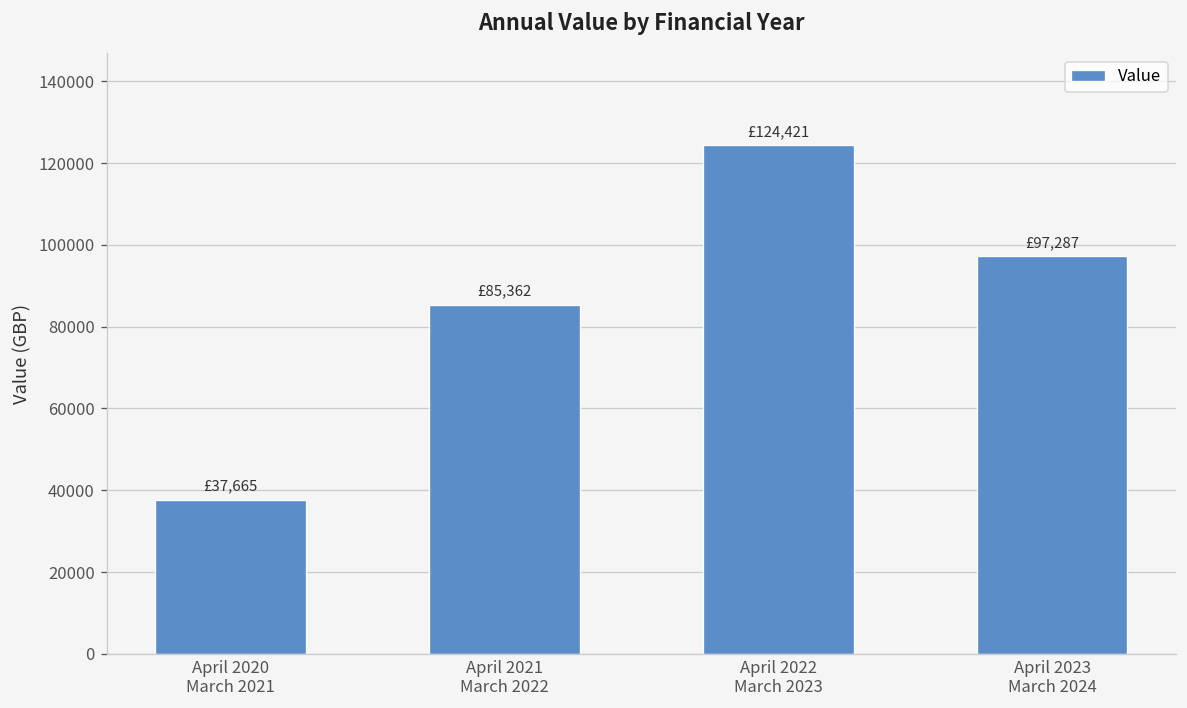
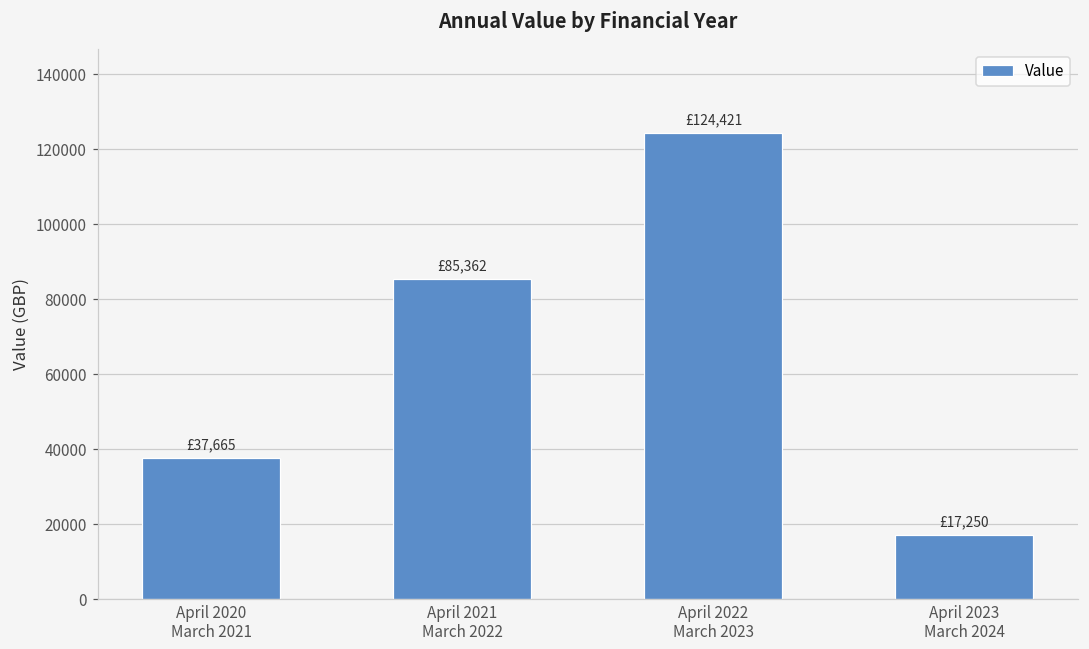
April 2023 March 2024: £97,287 -> £17,250
